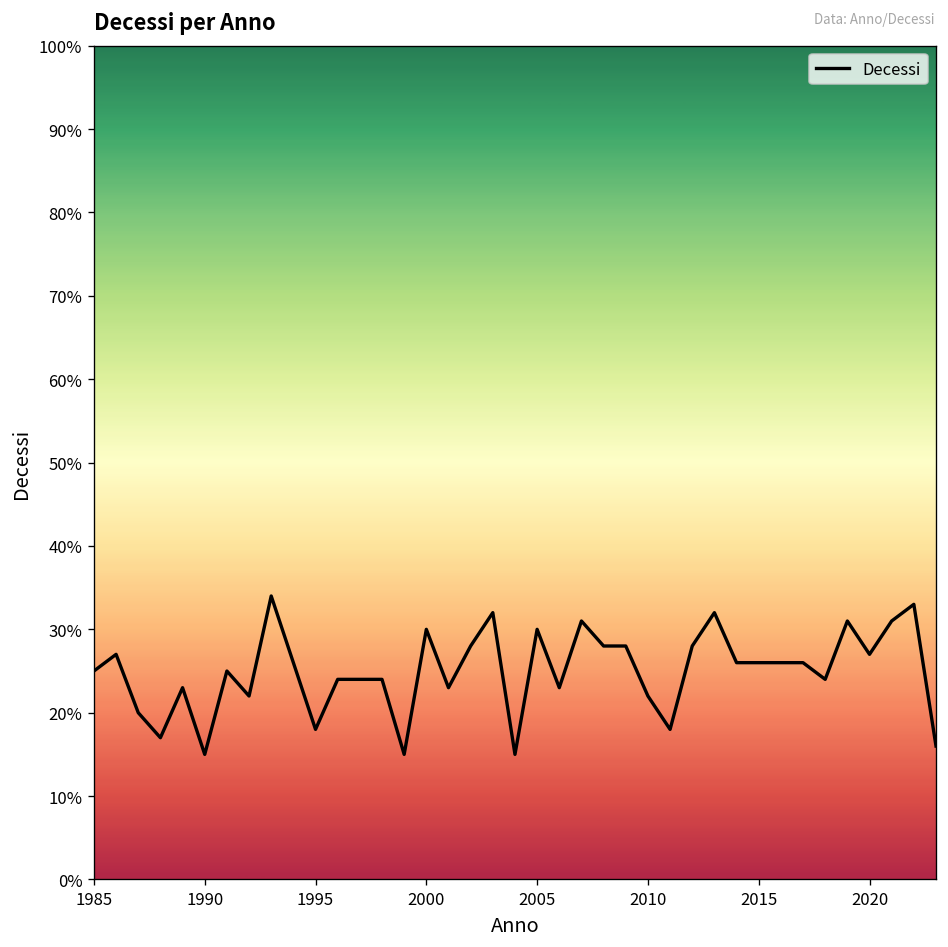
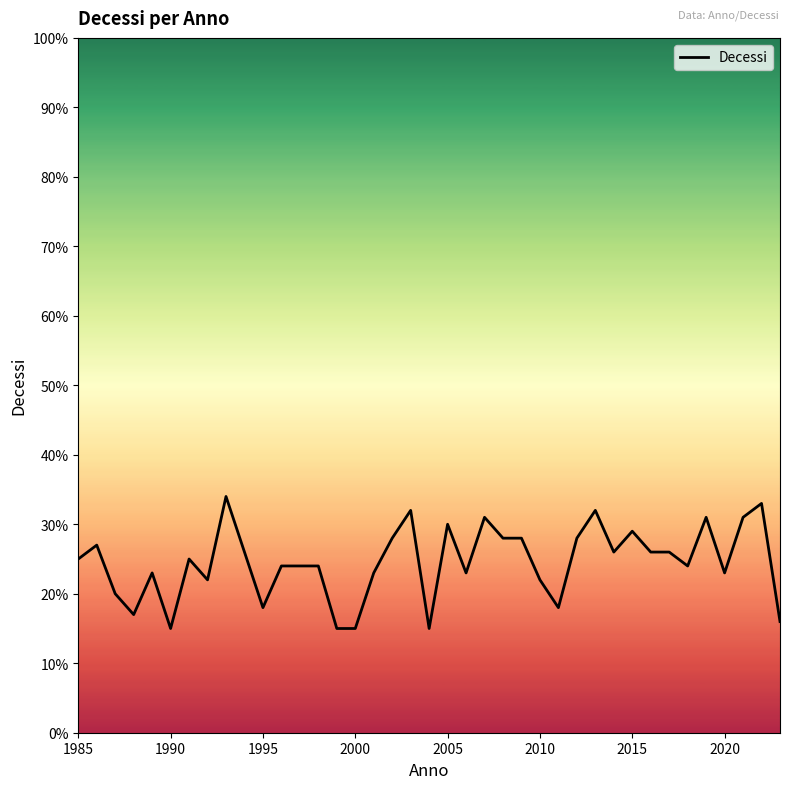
2000: 30% -> 15%
2015: 26% -> 29%
2020: 27% -> 23%
